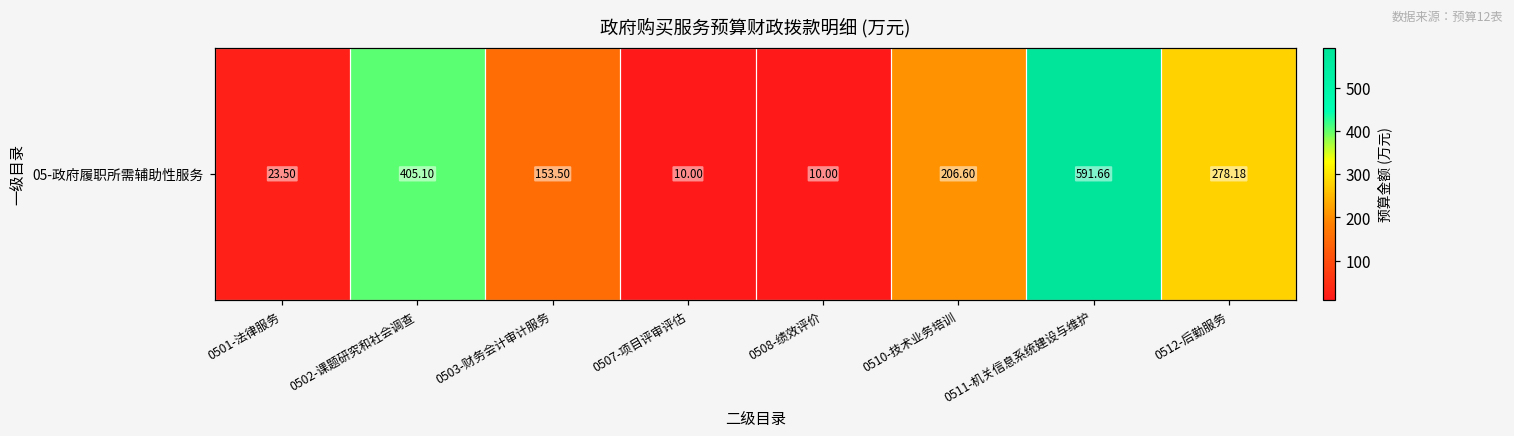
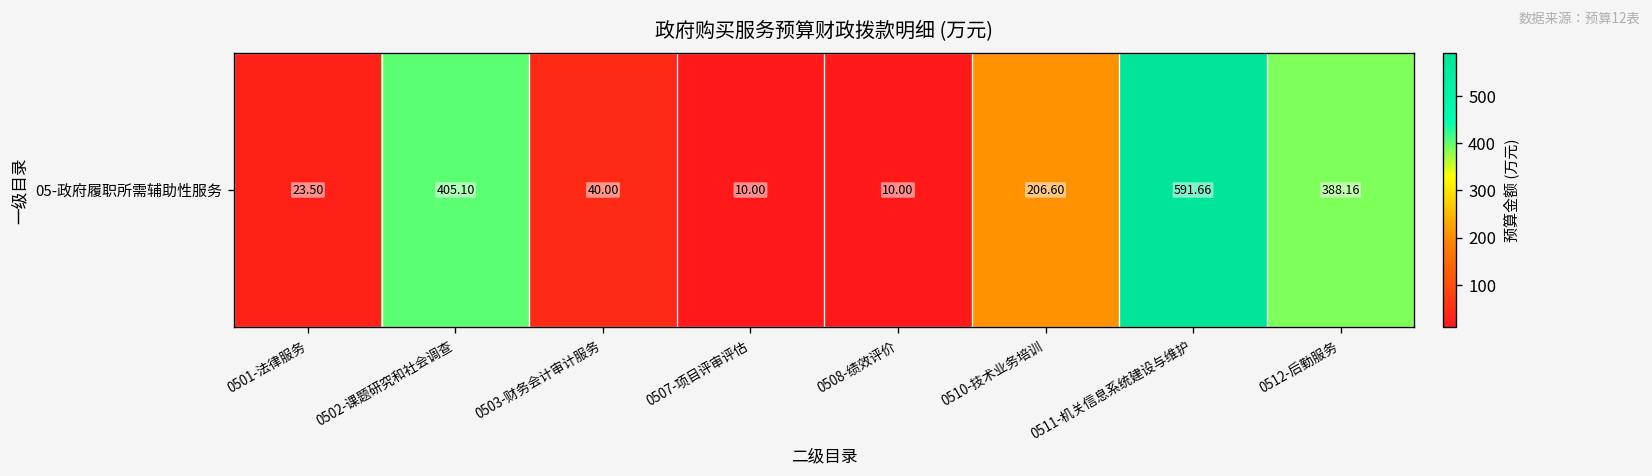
05-政府履职所需辅助性服务, 0503-财务会计审计服务: 153.50 -> 40.00
05-政府履职所需辅助性服务, 0512-后勤服务: 278.18 -> 388.16
